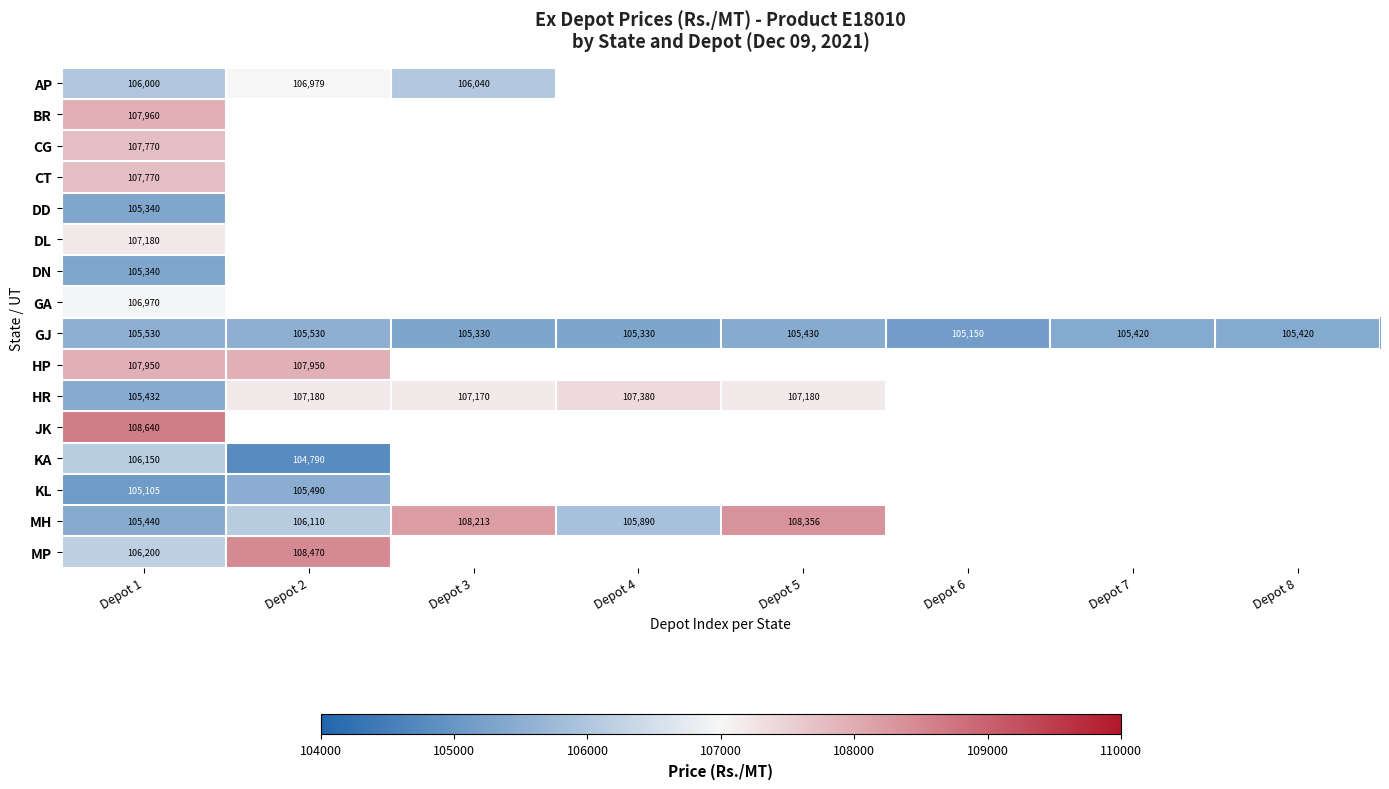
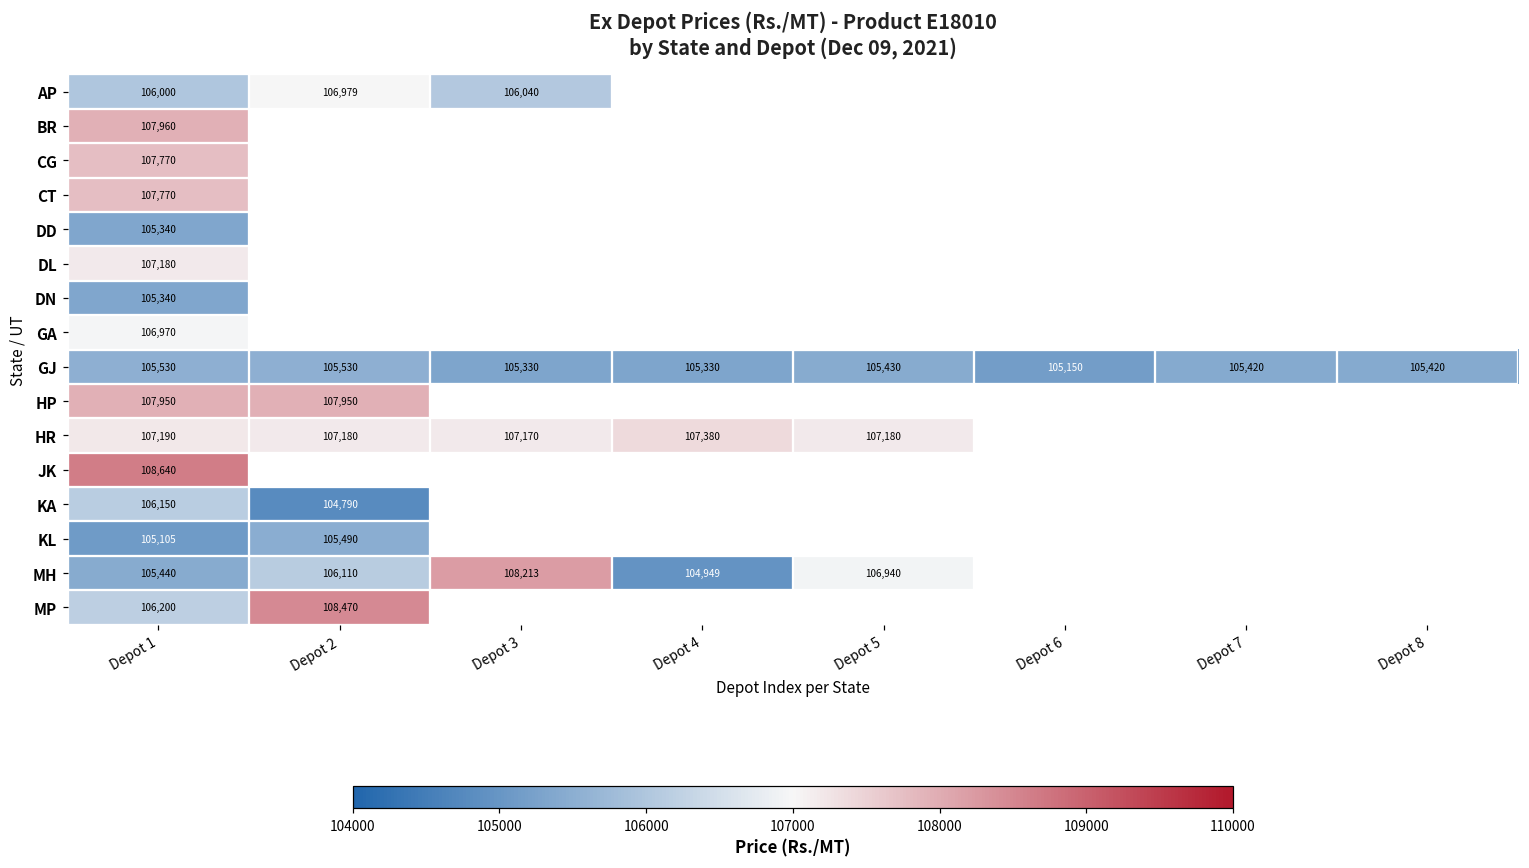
HR, Depot 1: 105,432 -> 107,190
MH, Depot 4: 105,890 -> 104,949
MH, Depot 5: 108,356 -> 106,940
